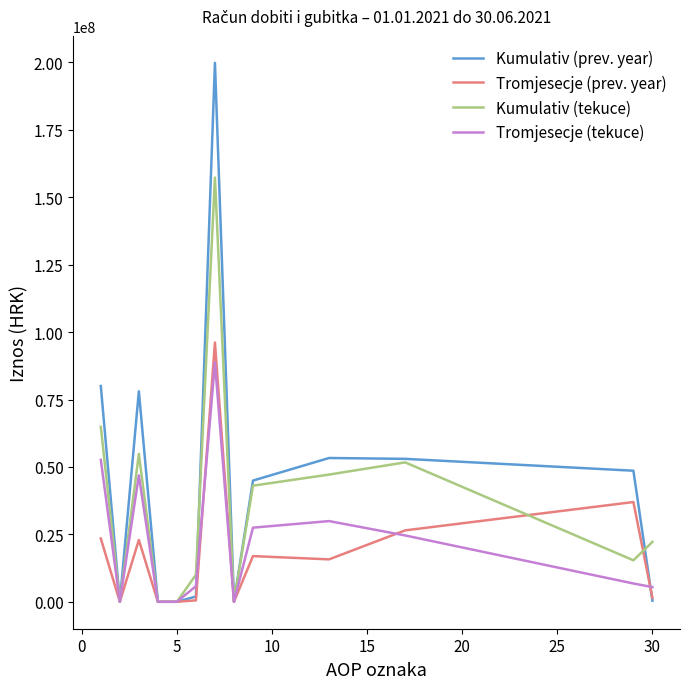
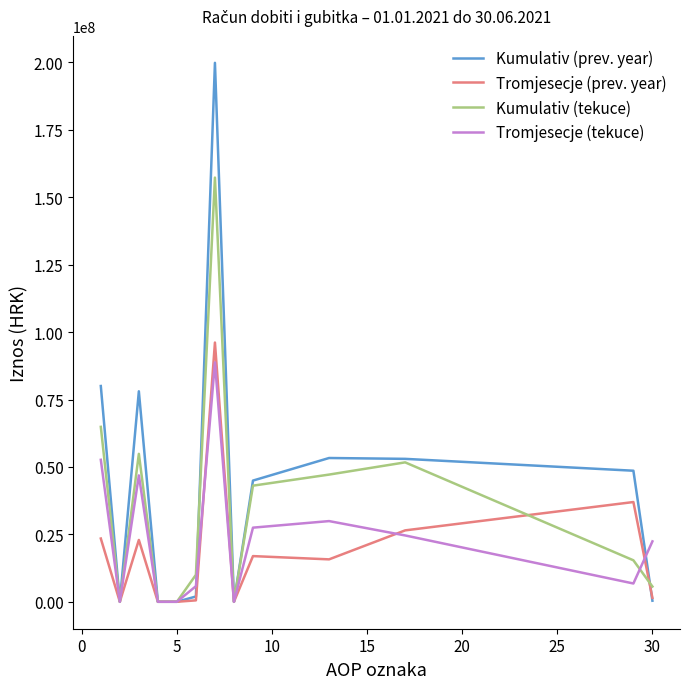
Kumulativ (tekuce), 30: 22000000 -> 6000000
Tromjesecje (tekuce), 30: 5000000 -> 22000000
